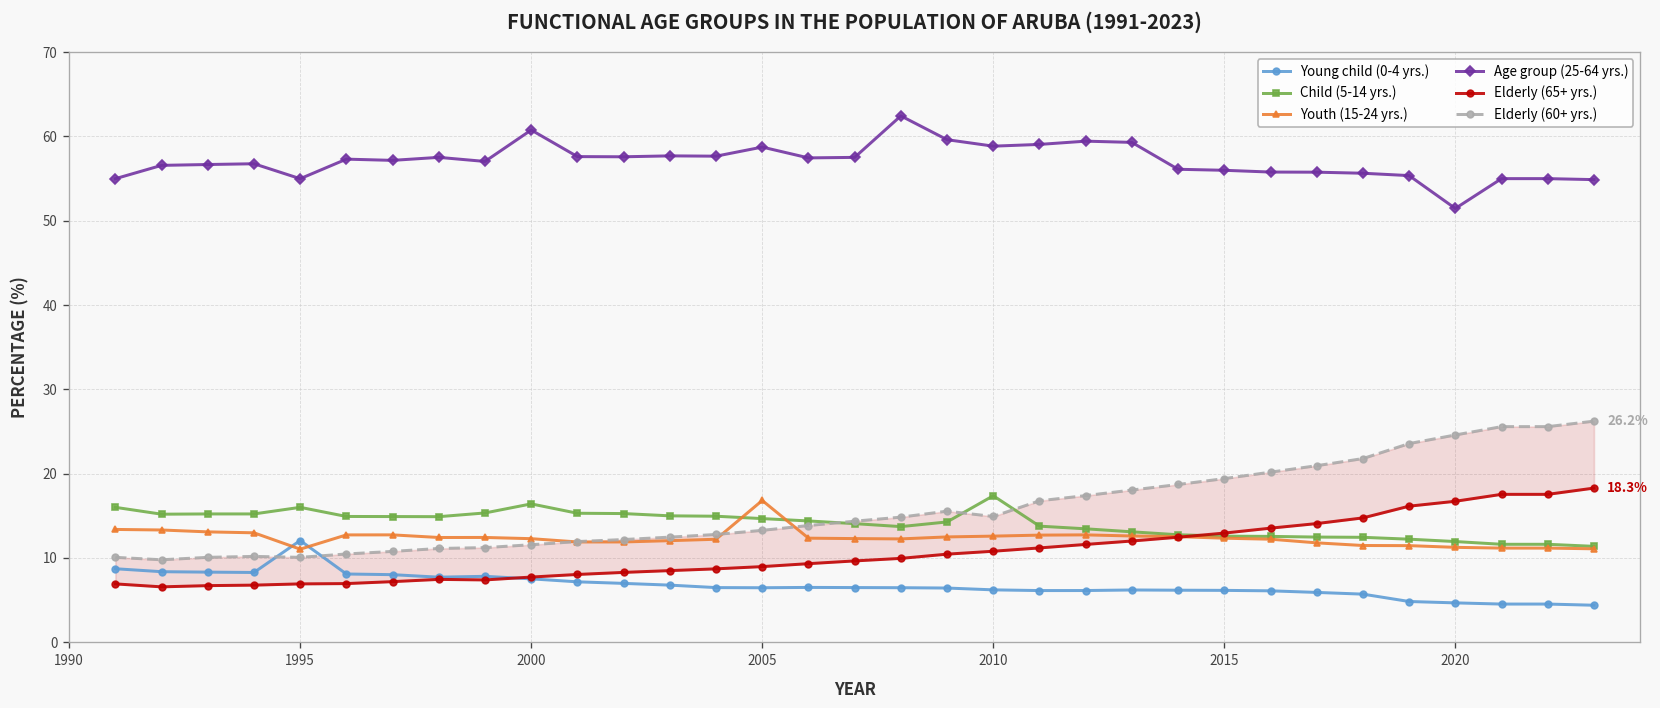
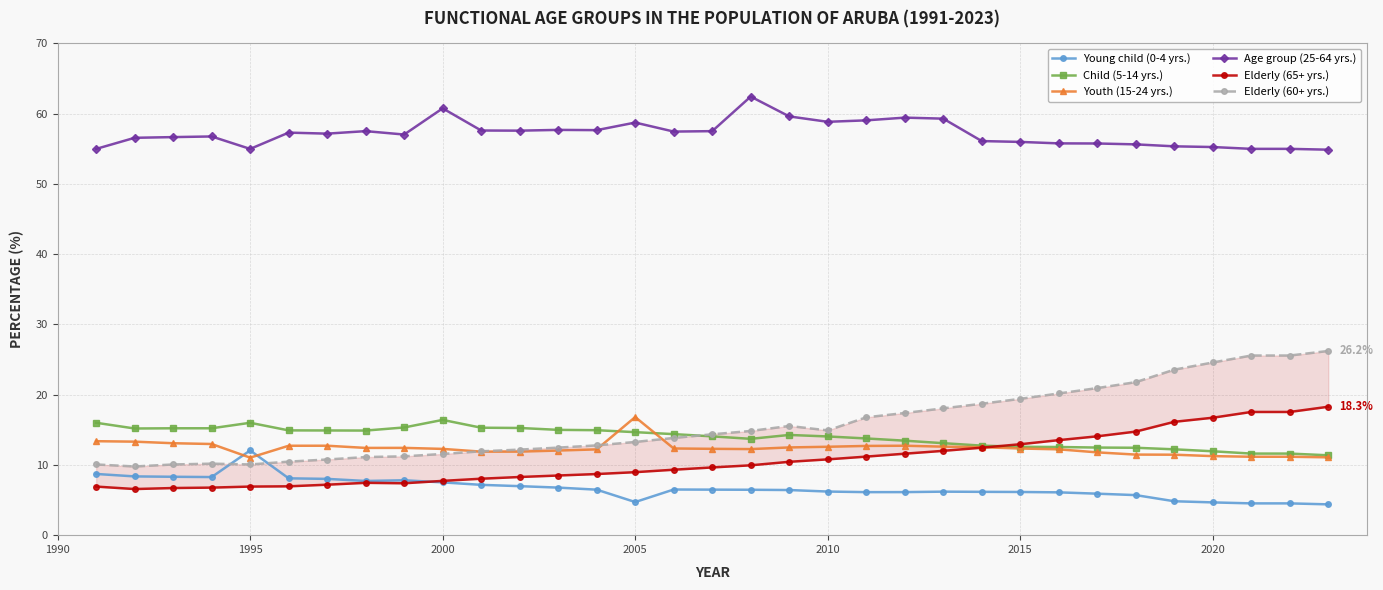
Young child (0-4 yrs.), 2005: 6 -> 5
Child (5-14 yrs.), 2010: 17 -> 14
Age group (25-64 yrs.), 2020: 51 -> 55
